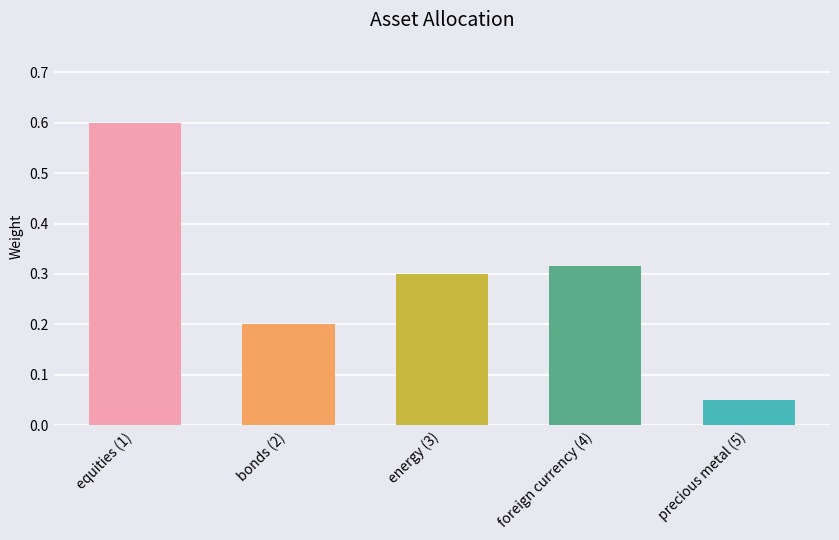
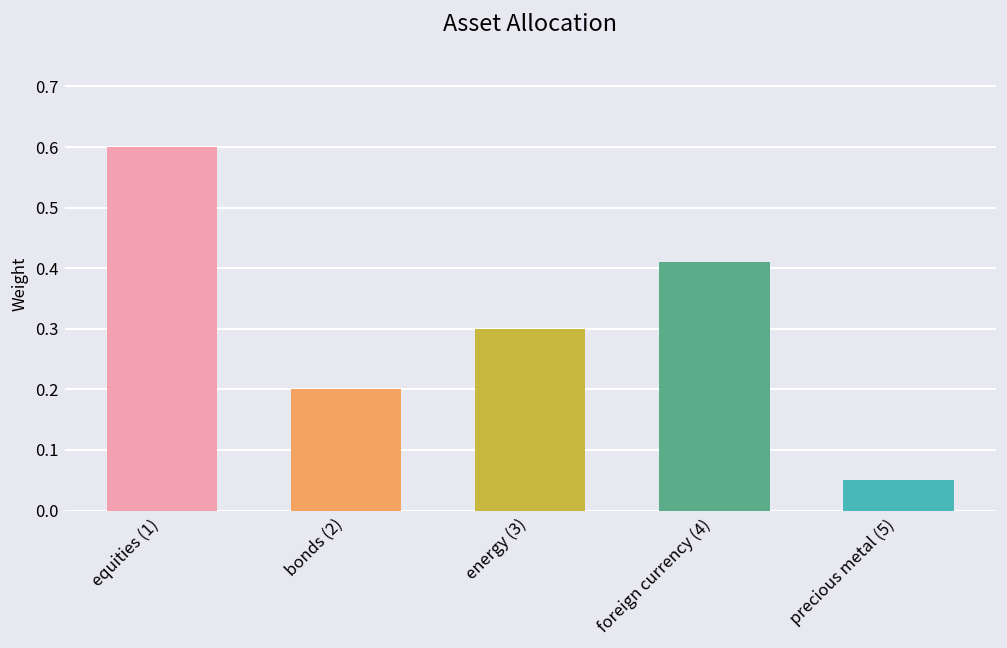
foreign currency (4): 0.32 -> 0.41
